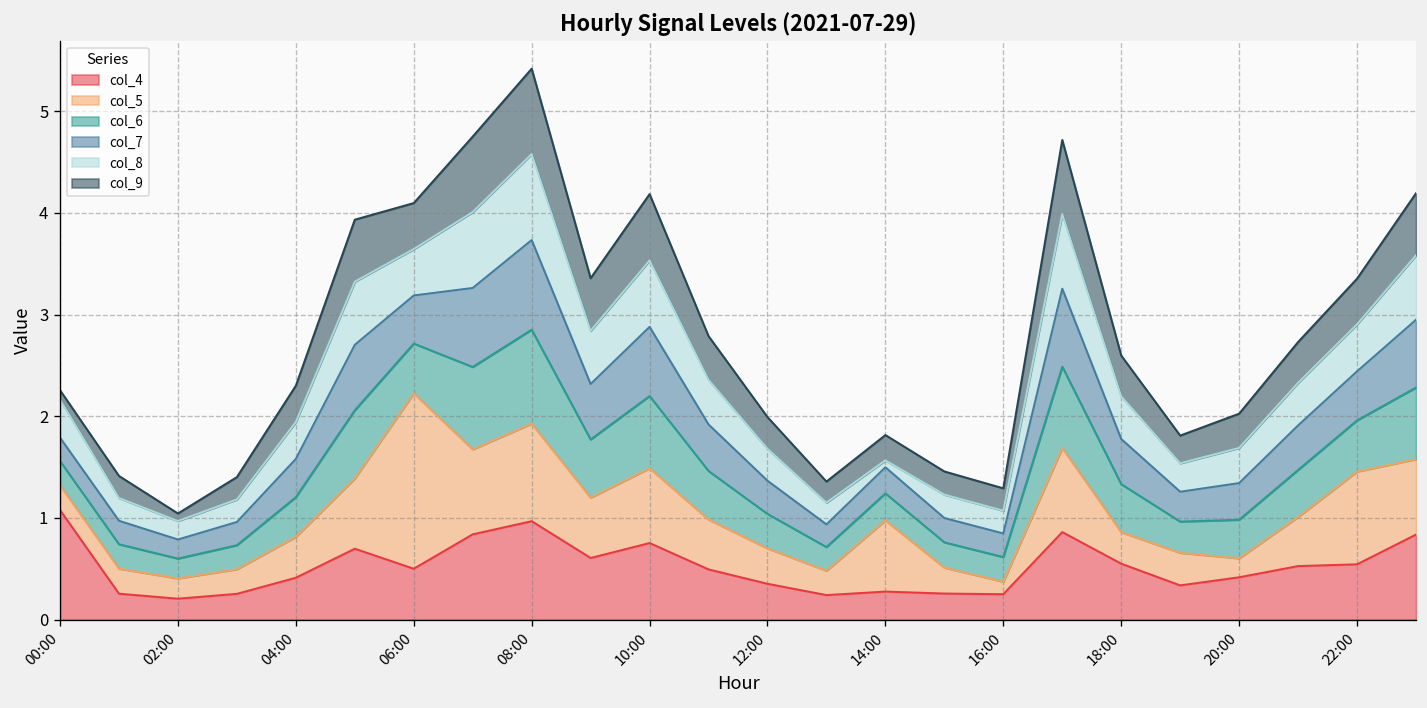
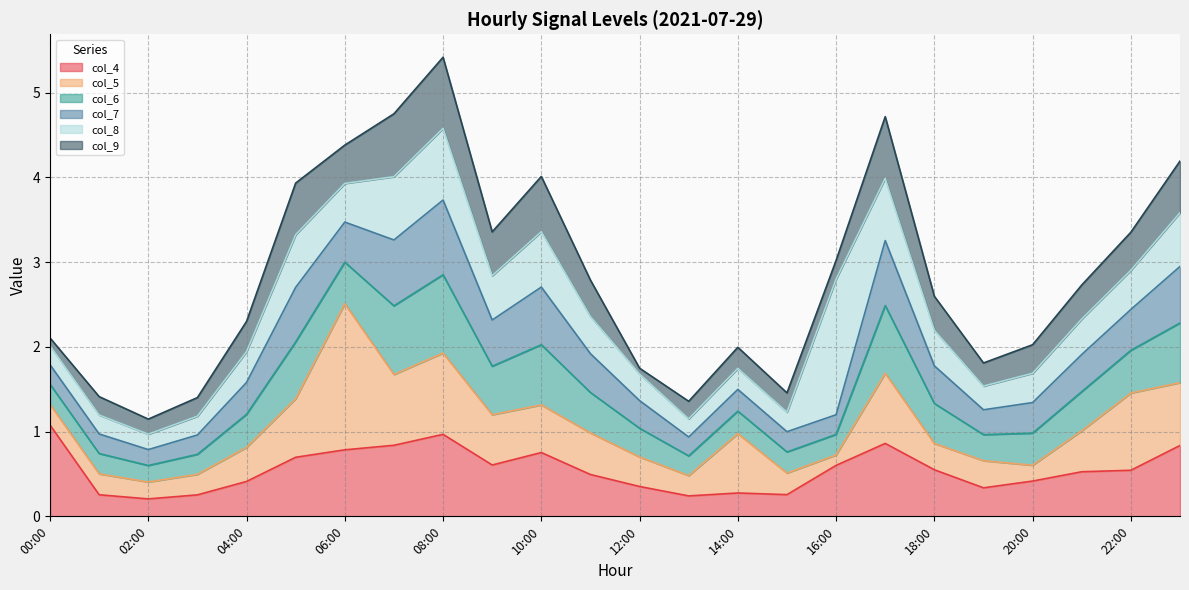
col_8, 00:00: 0.4 -> 0.2
col_9, 02:00: 0.1 -> 0.2
col_4, 06:00: 0.5 -> 0.8
col_5, 10:00: 0.7 -> 0.6
col_9, 12:00: 0.3 -> 0.1
col_8, 14:00: 0.1 -> 0.2
col_4, 16:00: 0.3 -> 0.6
col_8, 16:00: 0.2 -> 1.6
